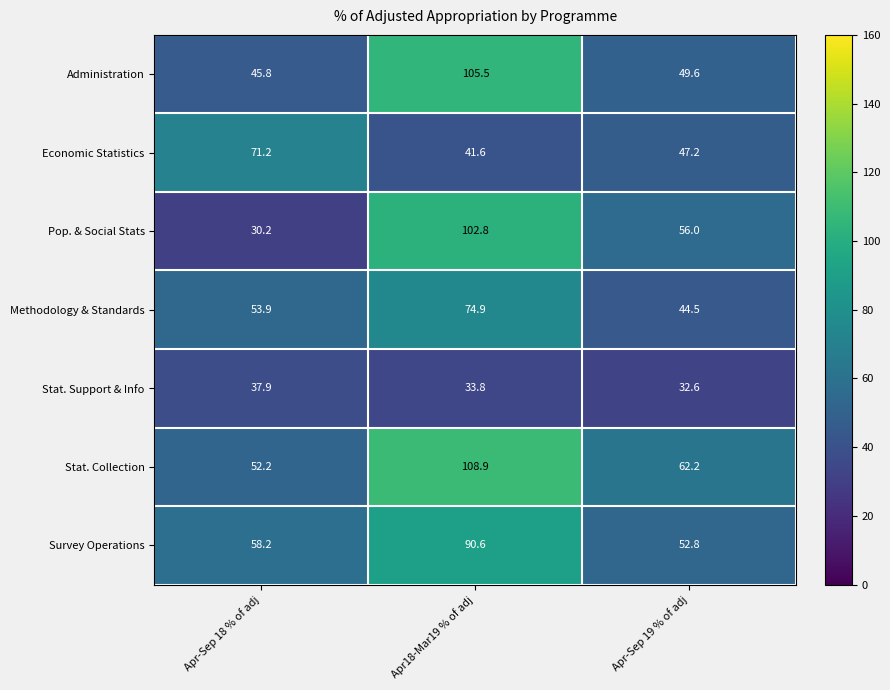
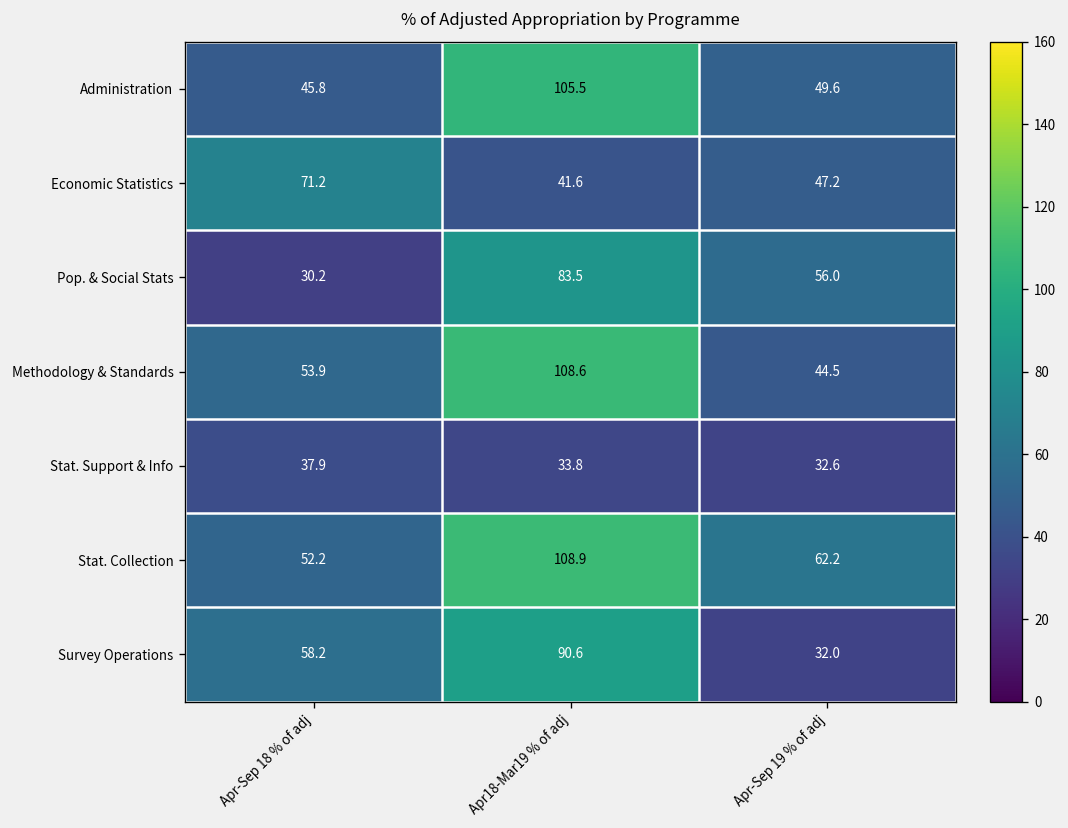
Pop. & Social Stats, Apr18-Mar19 % of adj: 102.8 -> 83.5
Methodology & Standards, Apr18-Mar19 % of adj: 74.9 -> 108.6
Survey Operations, Apr-Sep 19 % of adj: 52.8 -> 32.0
